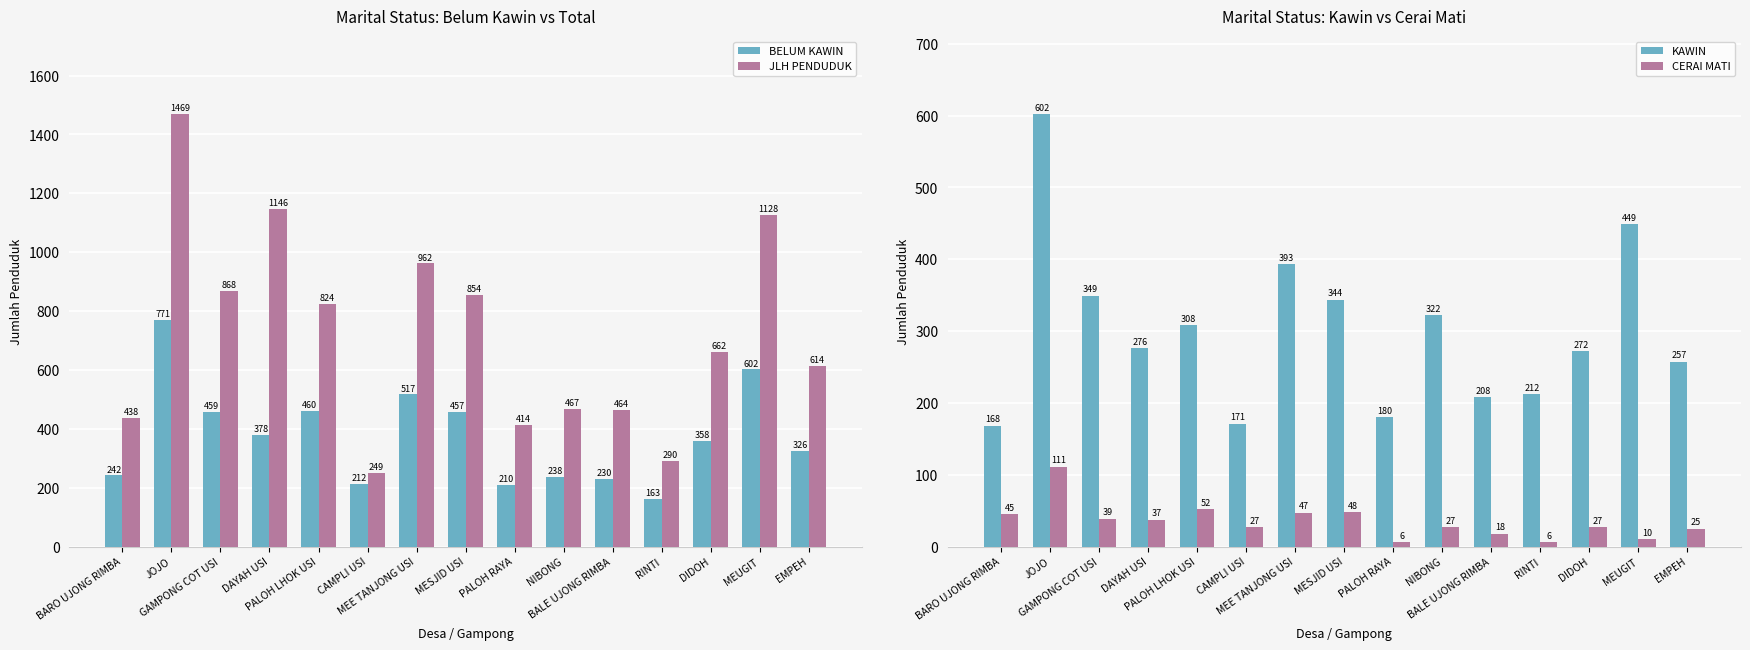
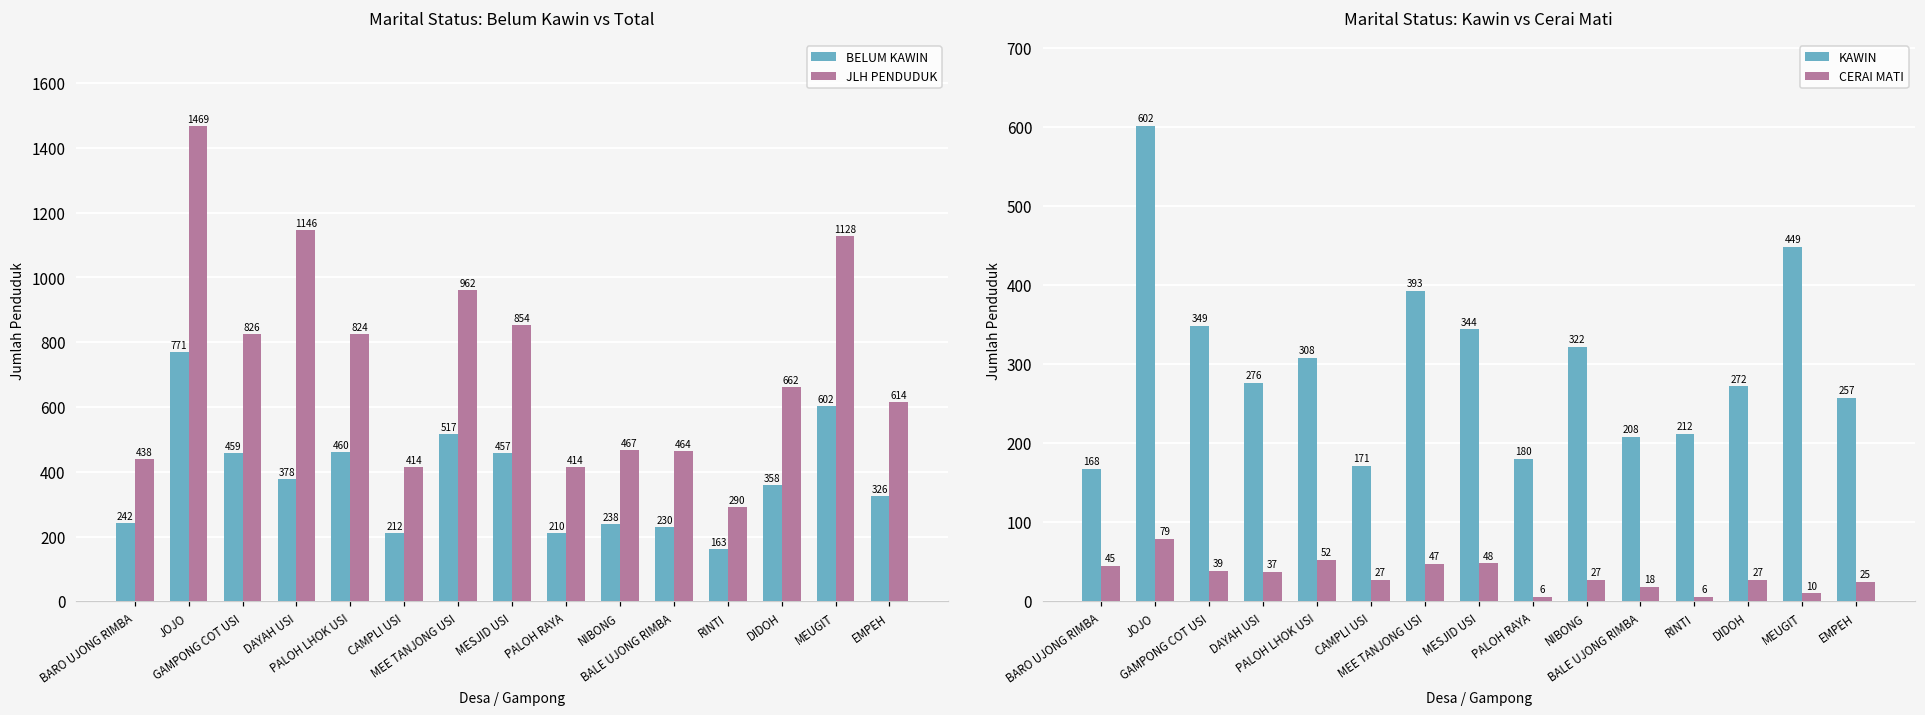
Marital Status: Belum Kawin vs Total, JLH PENDUDUK, GAMPONG COT USI: 868 -> 826
Marital Status: Belum Kawin vs Total, JLH PENDUDUK, CAMPLI USI: 249 -> 414
Marital Status: Kawin vs Cerai Mati, CERAI MATI, JOJO: 111 -> 79
